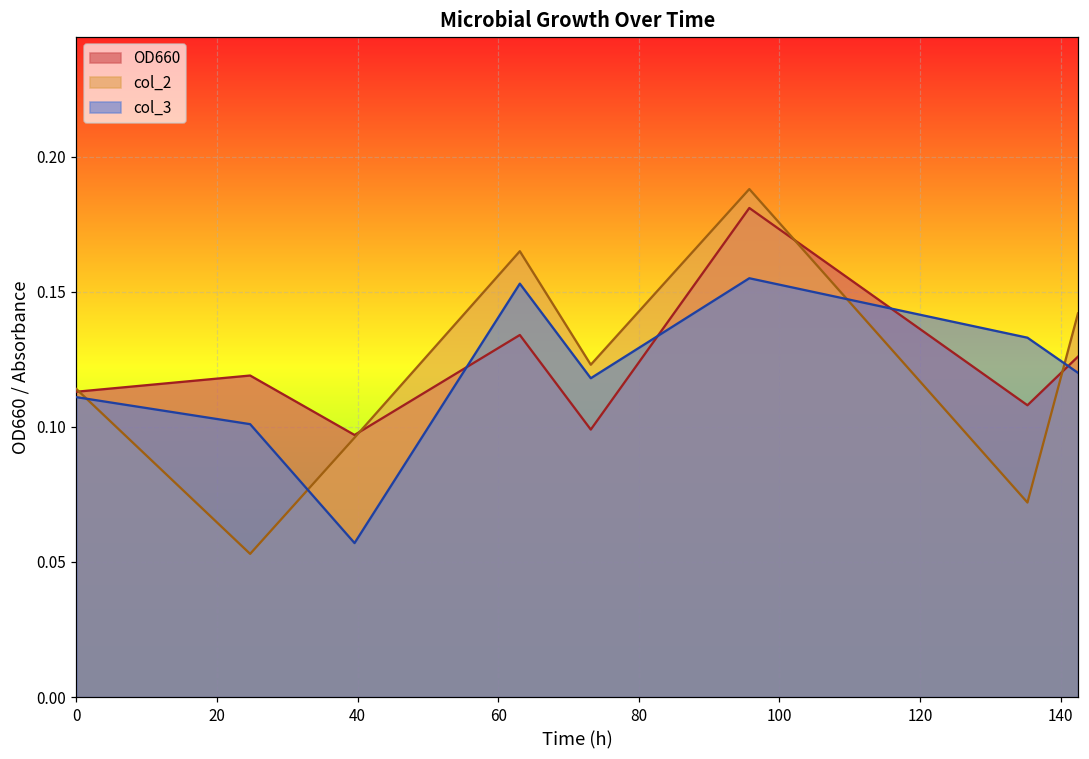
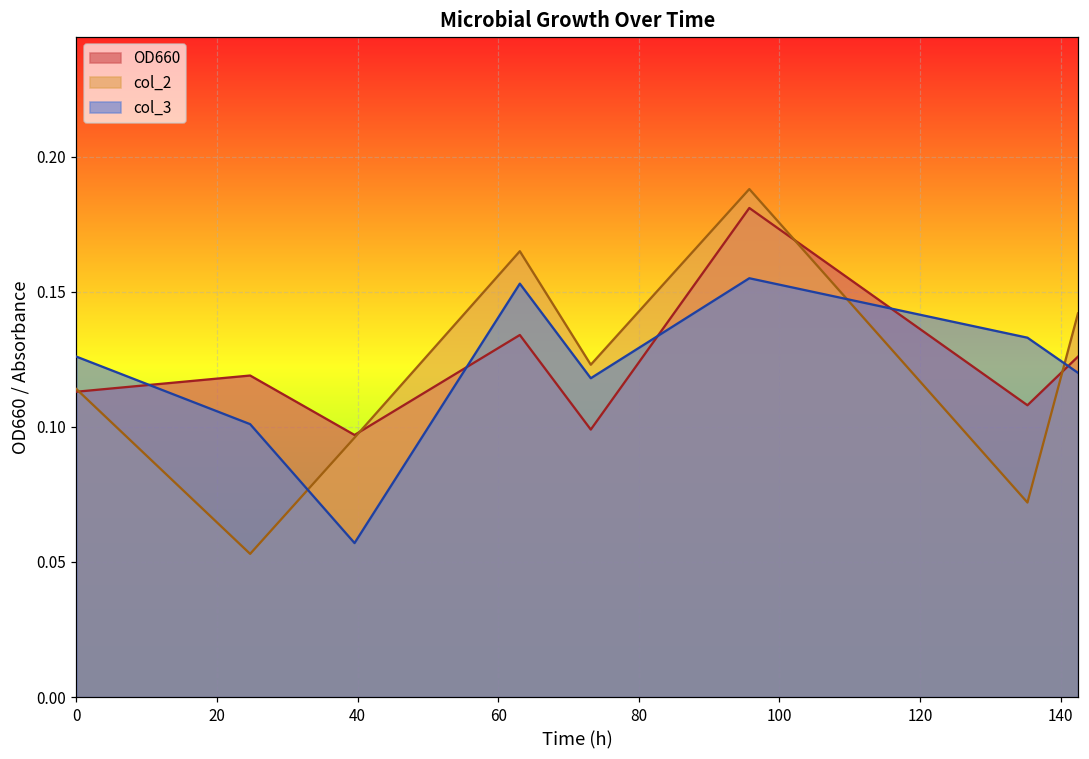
col_3, 0: 0.111 -> 0.126
